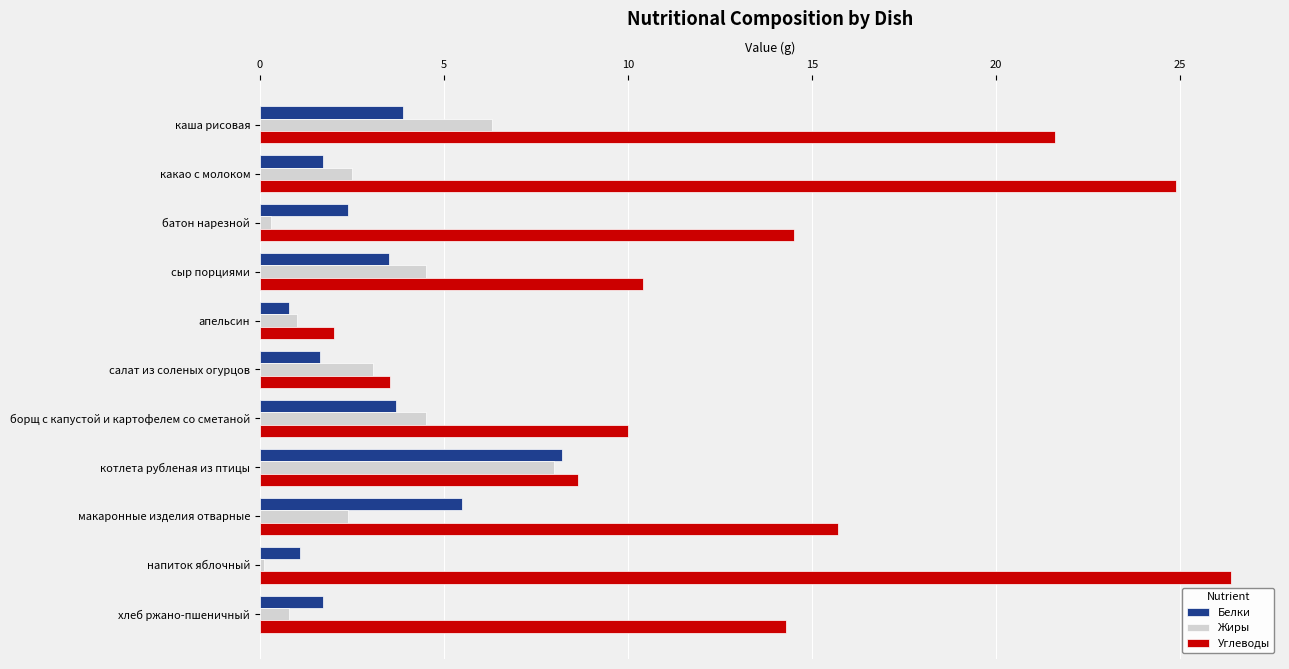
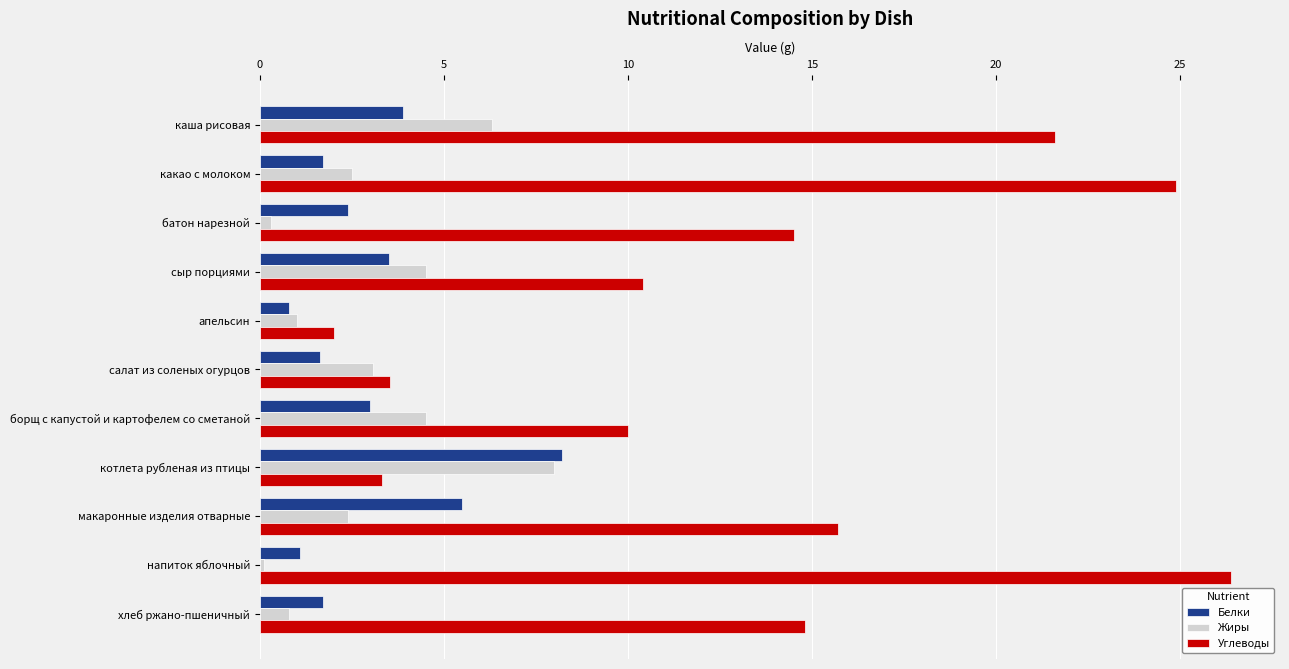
Белки, борщ с капустой и картофелем со сметаной: 3.7 -> 3.0
Углеводы, котлета рубленая из птицы: 8.6 -> 3.3
Углеводы, хлеб ржано-пшеничный: 14.3 -> 14.8
